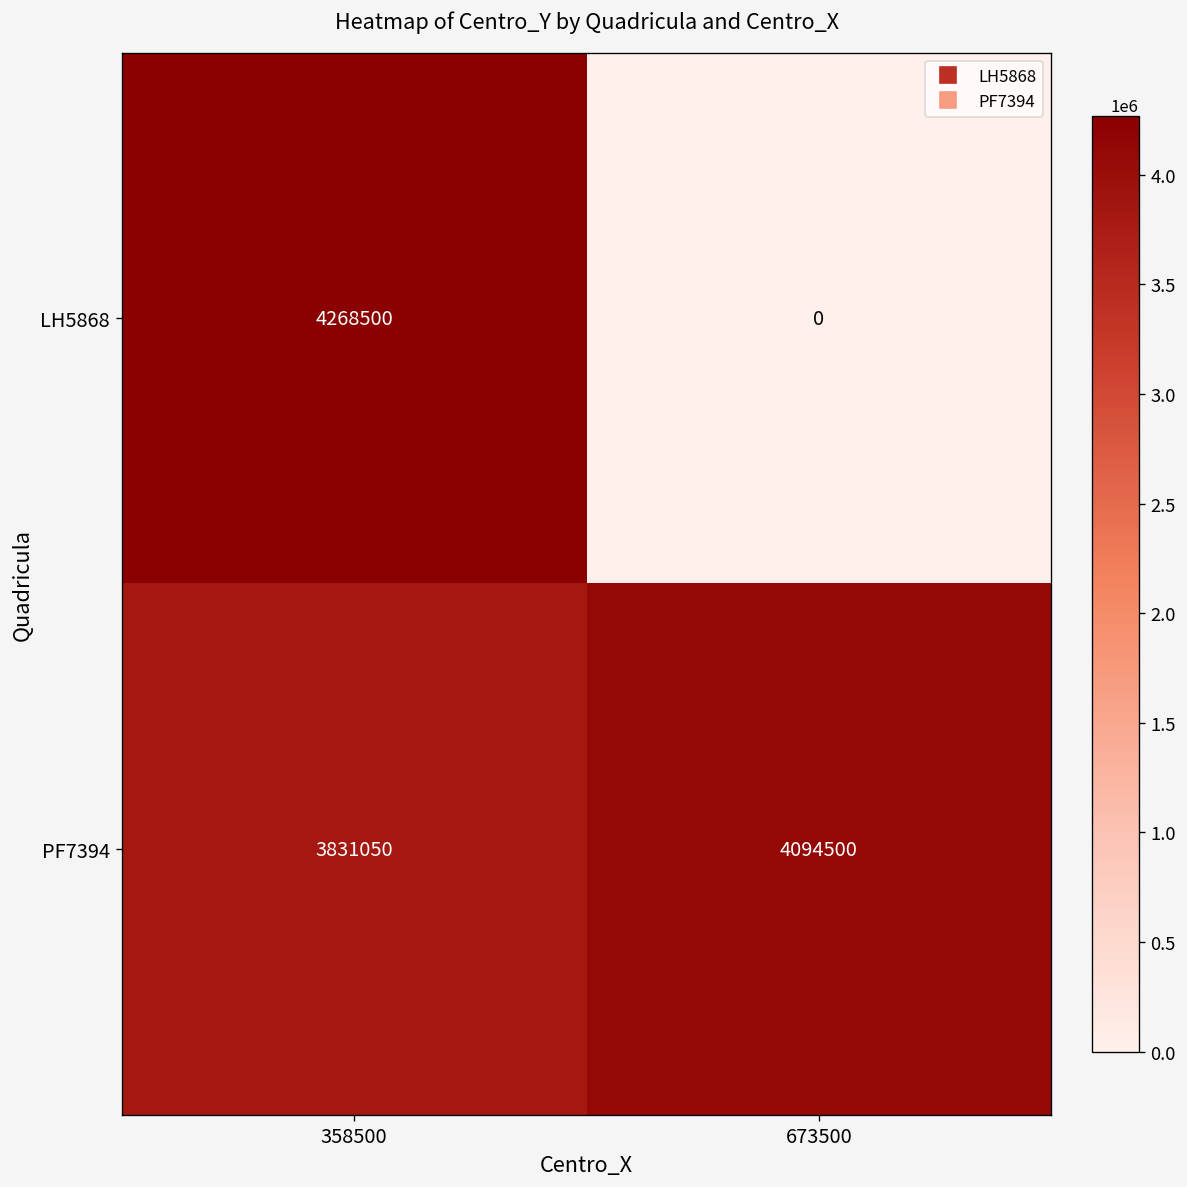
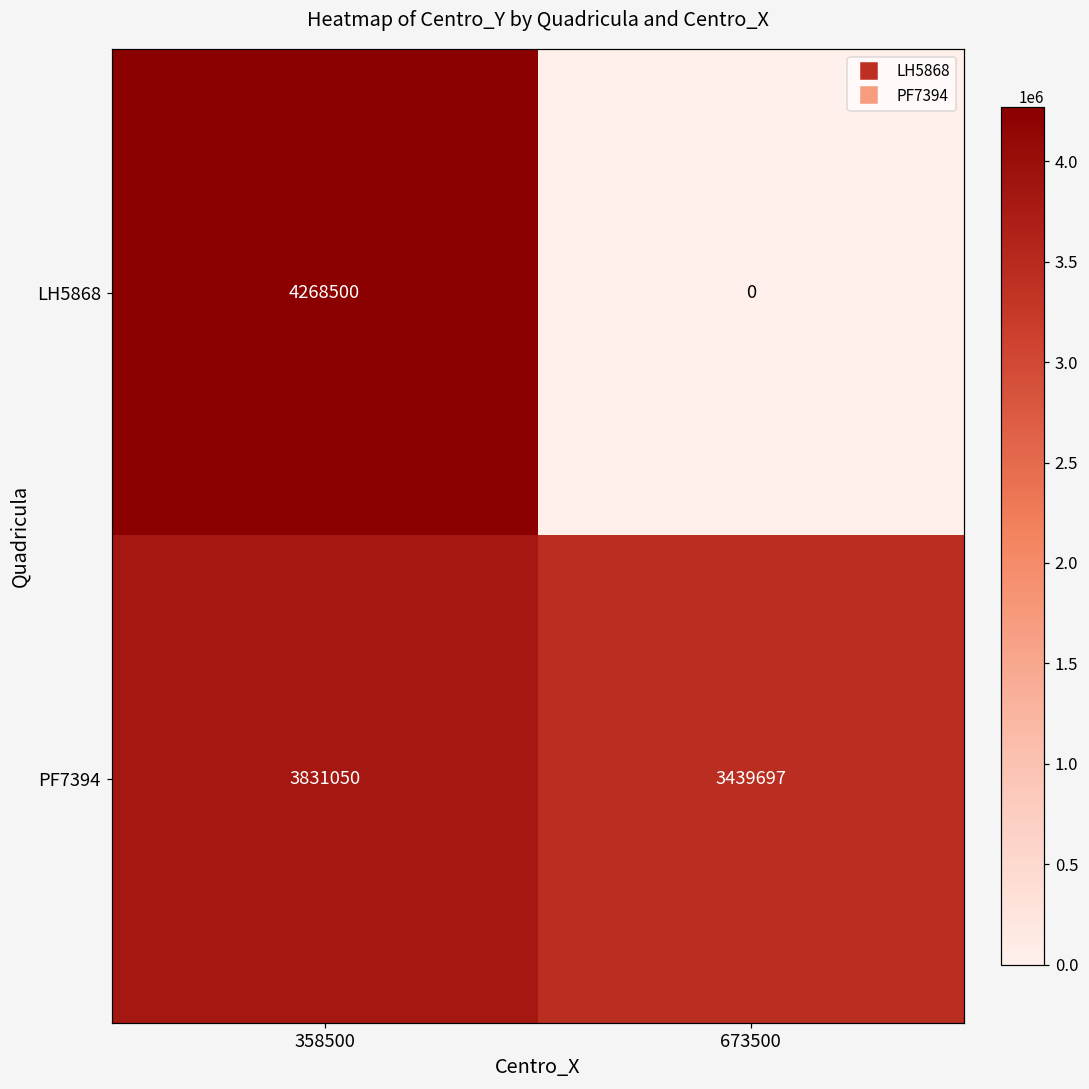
PF7394, 673500: 4094500 -> 3439697
